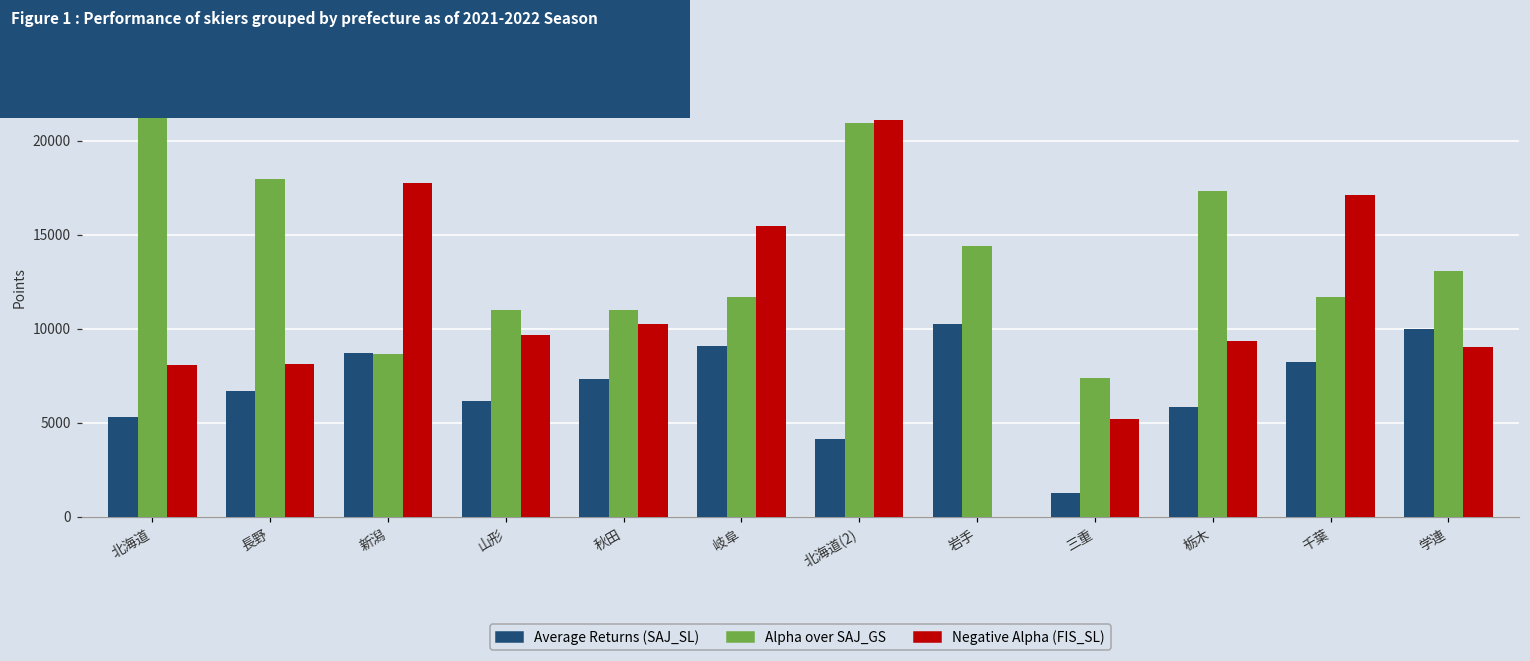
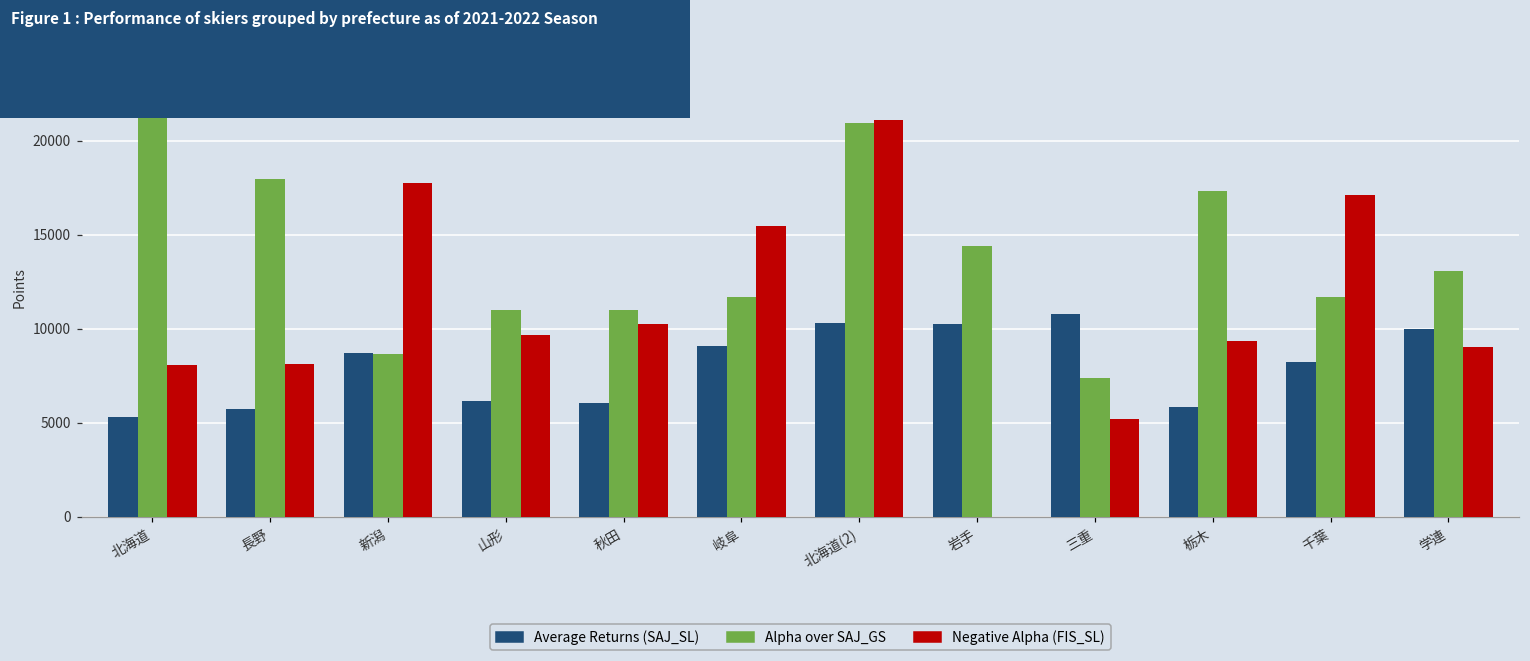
Average Returns (SAJ_SL), 長野: 6700 -> 5700
Average Returns (SAJ_SL), 秋田: 7300 -> 6000
Average Returns (SAJ_SL), 北海道(2): 4100 -> 10300
Average Returns (SAJ_SL), 三重: 1300 -> 10800
